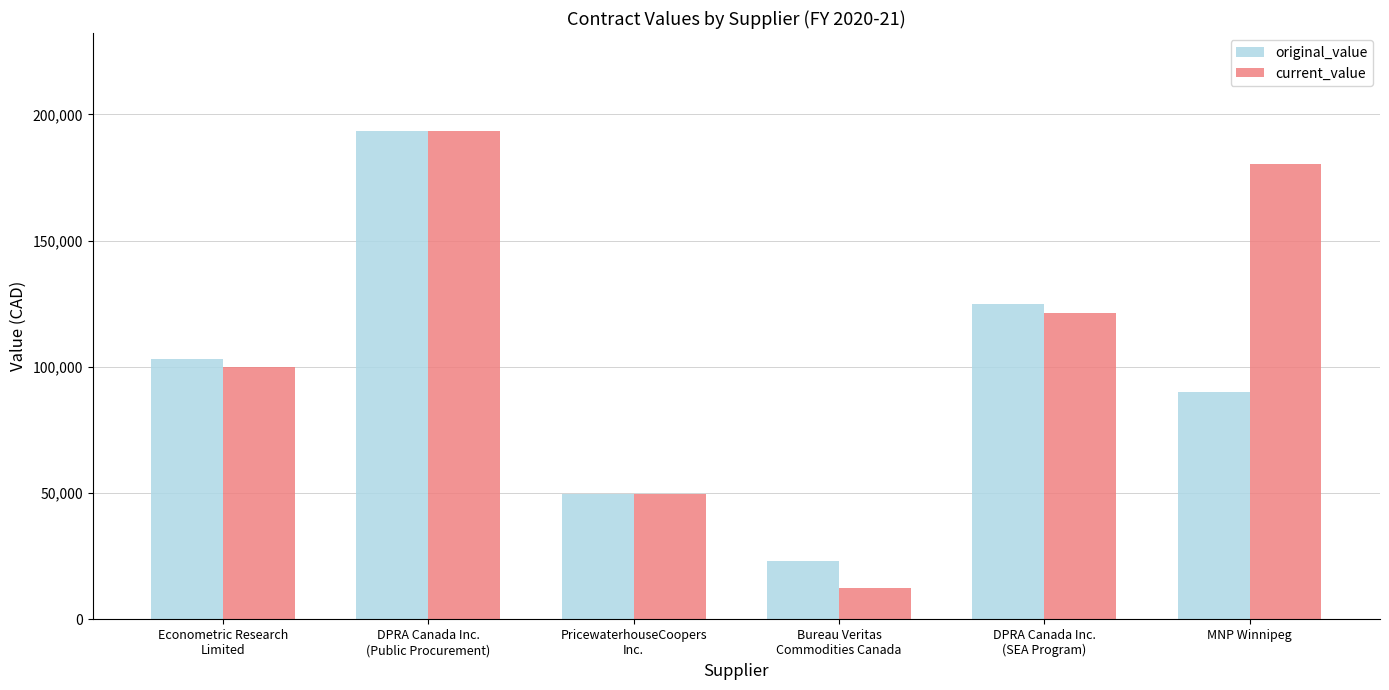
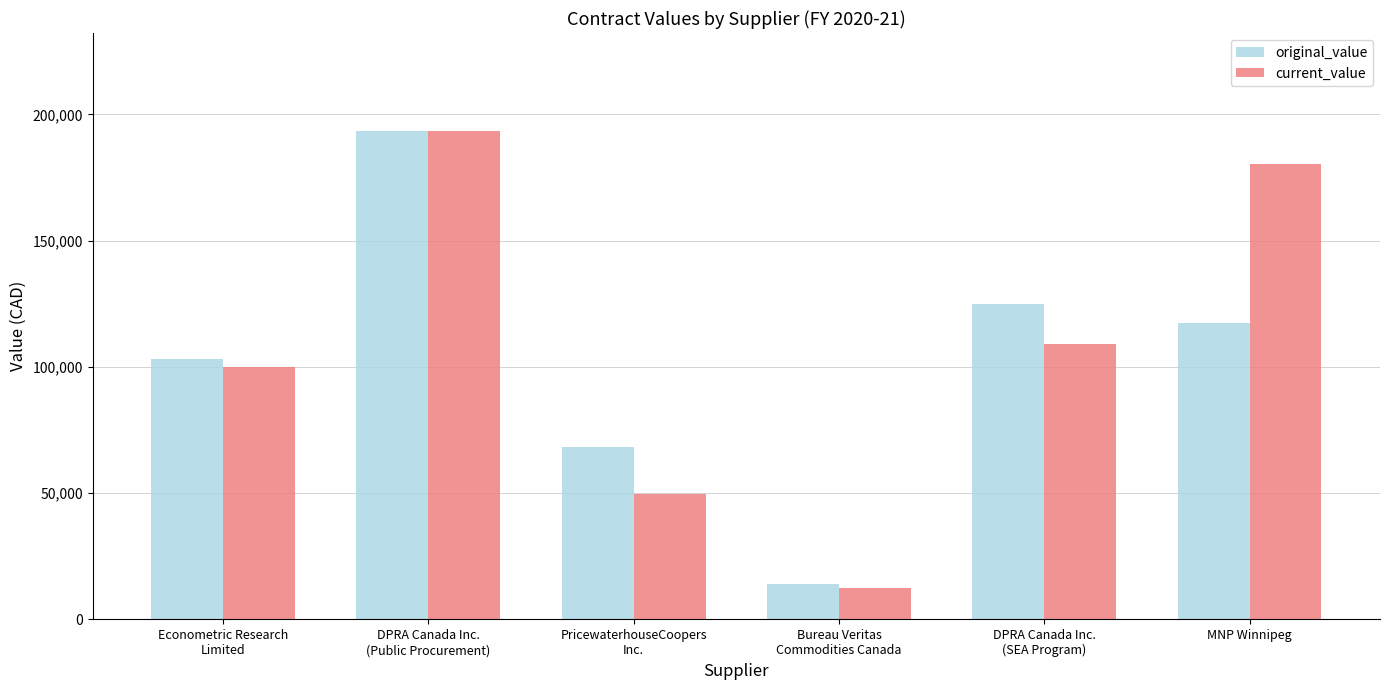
original_value, PricewaterhouseCoopers Inc.: 50,000 -> 68,000
original_value, Bureau Veritas Commodities Canada: 23,000 -> 14,000
current_value, DPRA Canada Inc. (SEA Program): 121,000 -> 109,000
original_value, MNP Winnipeg: 90,000 -> 117,000
